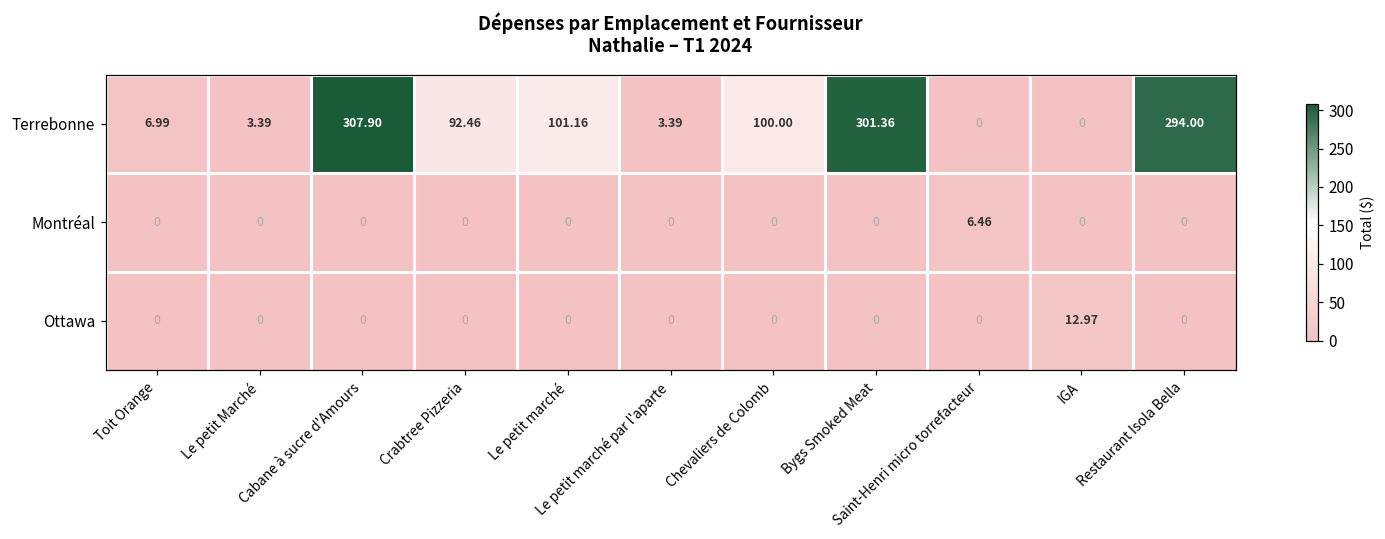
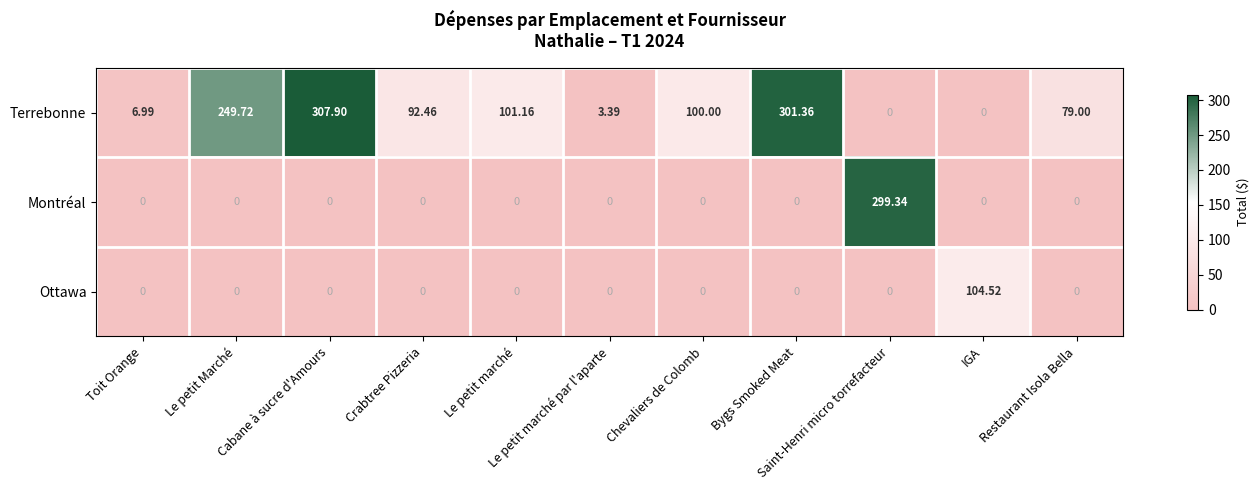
Terrebonne, Le petit Marché: 3.39 -> 249.72
Terrebonne, Restaurant Isola Bella: 294.00 -> 79.00
Montréal, Saint-Henri micro torrefacteur: 6.46 -> 299.34
Ottawa, IGA: 12.97 -> 104.52
